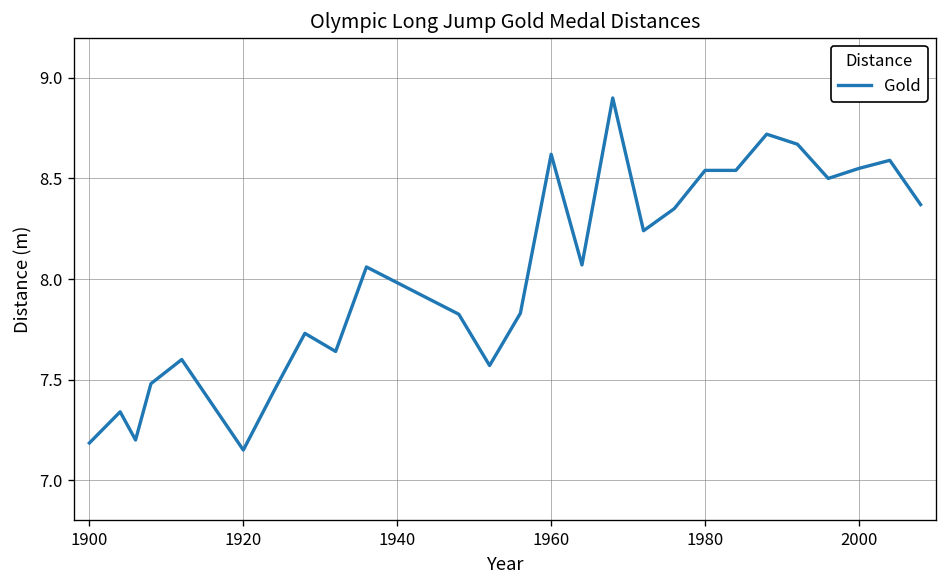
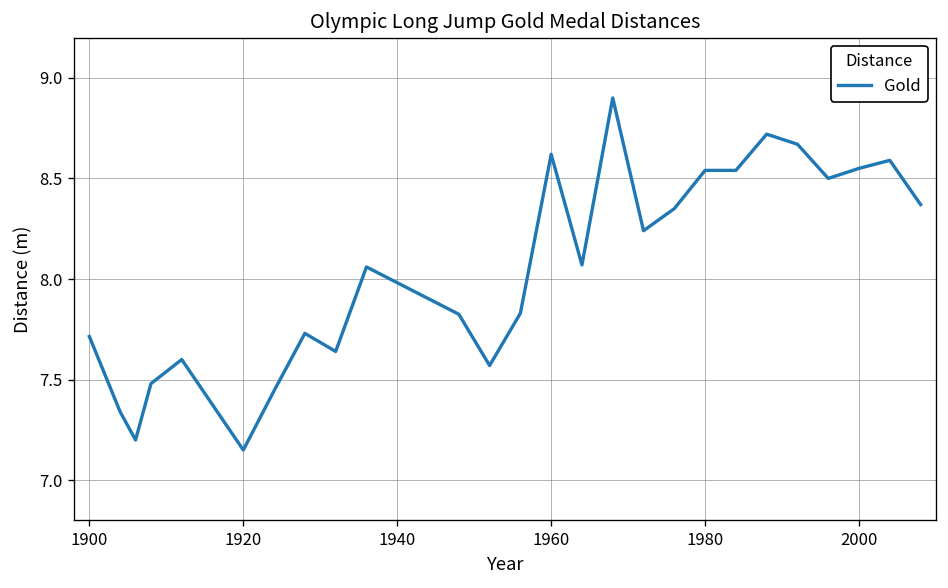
1900: 7.19 -> 7.71
